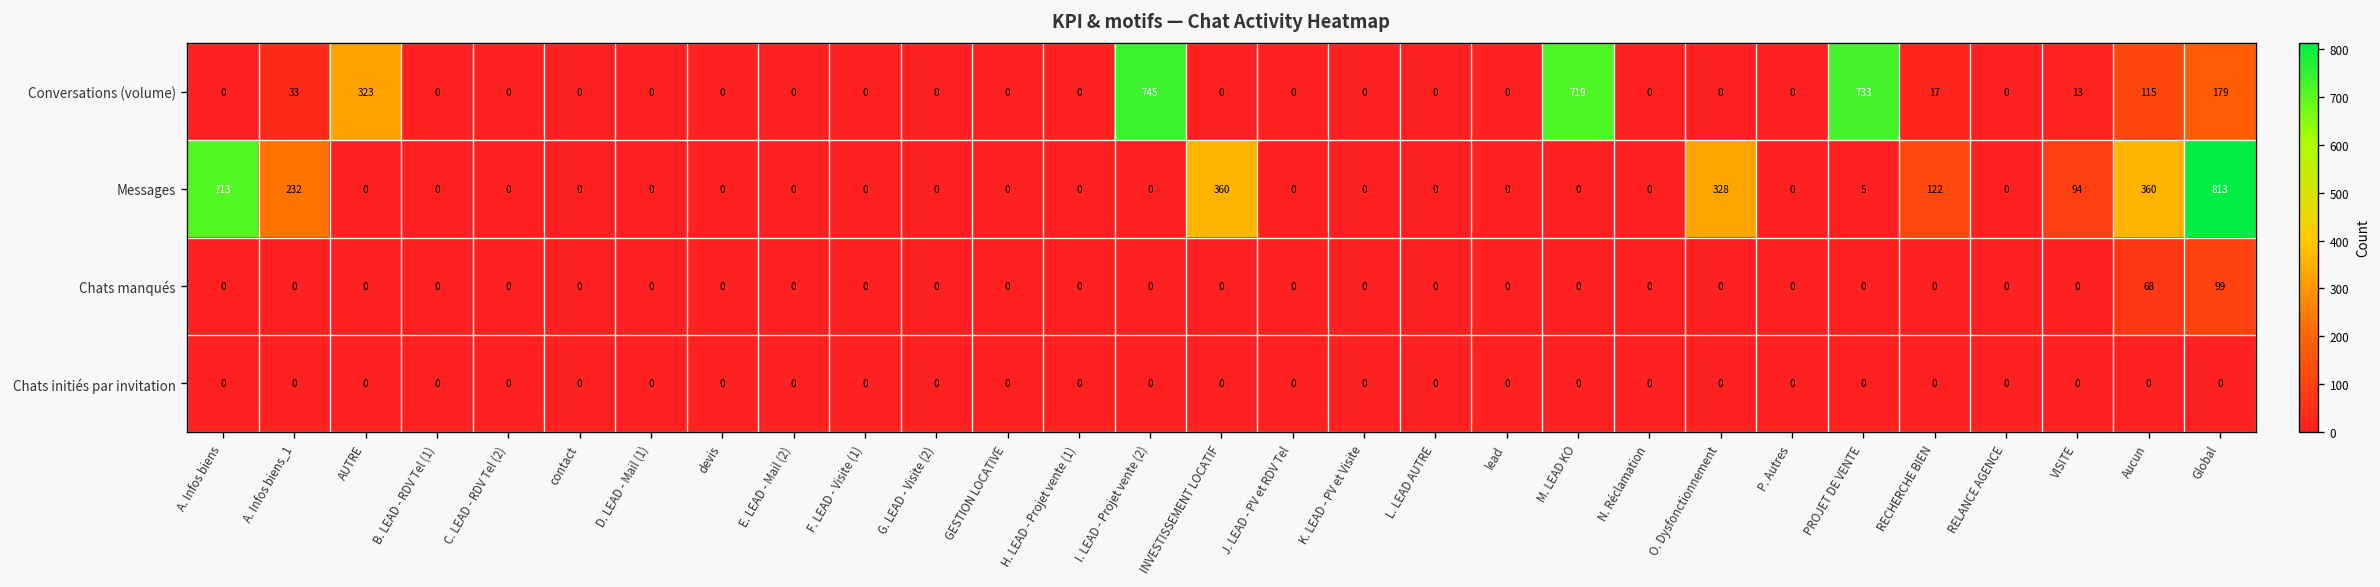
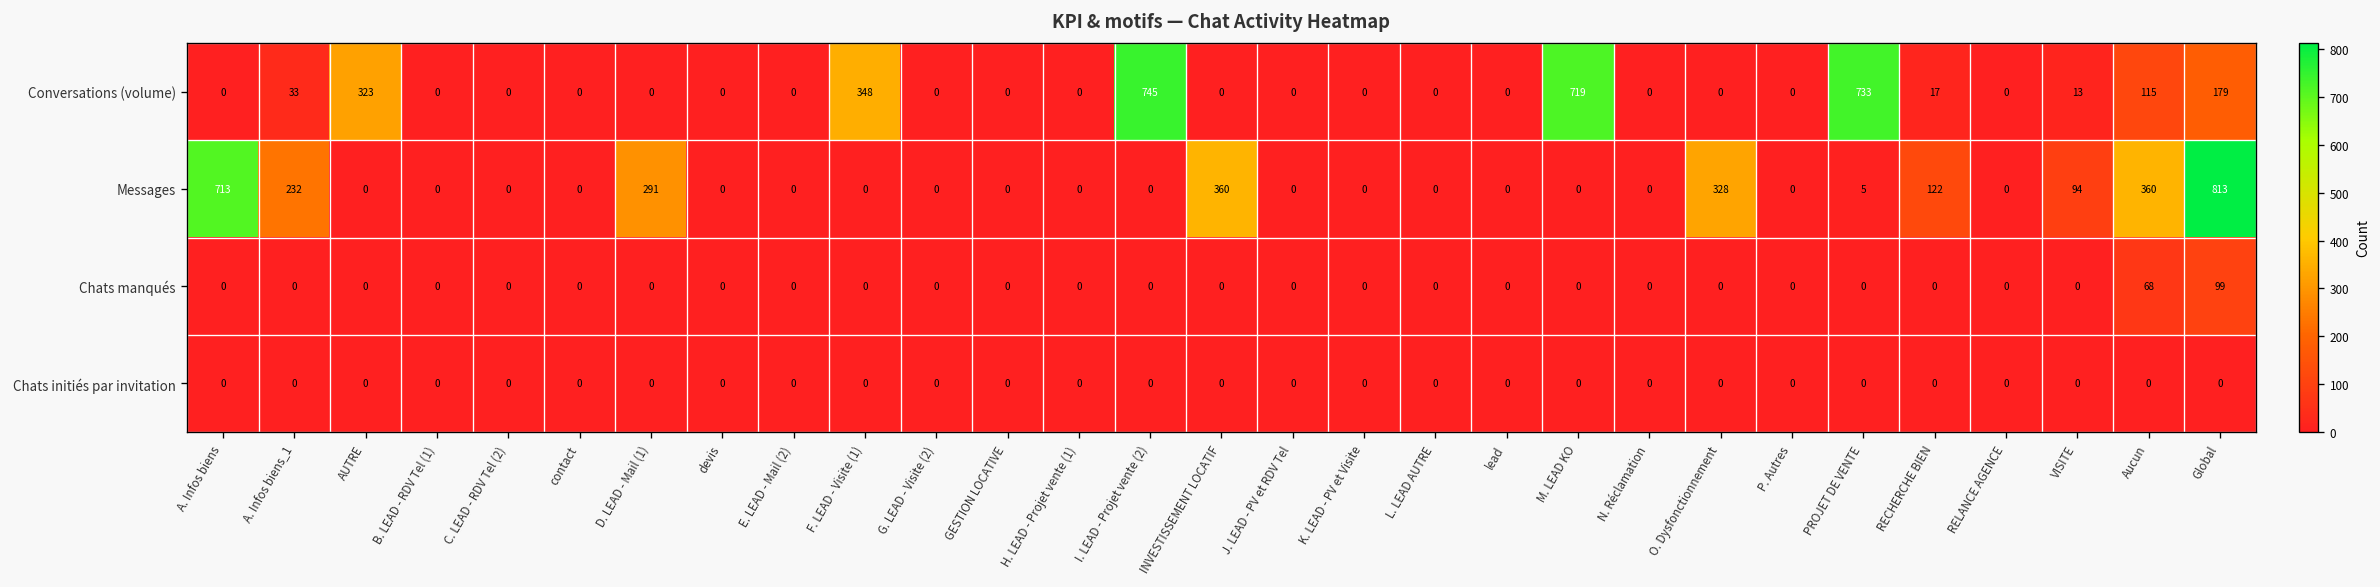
Conversations (volume), F. LEAD - Visite (1): 0 -> 348
Messages, D. LEAD - Mail (1): 0 -> 291
